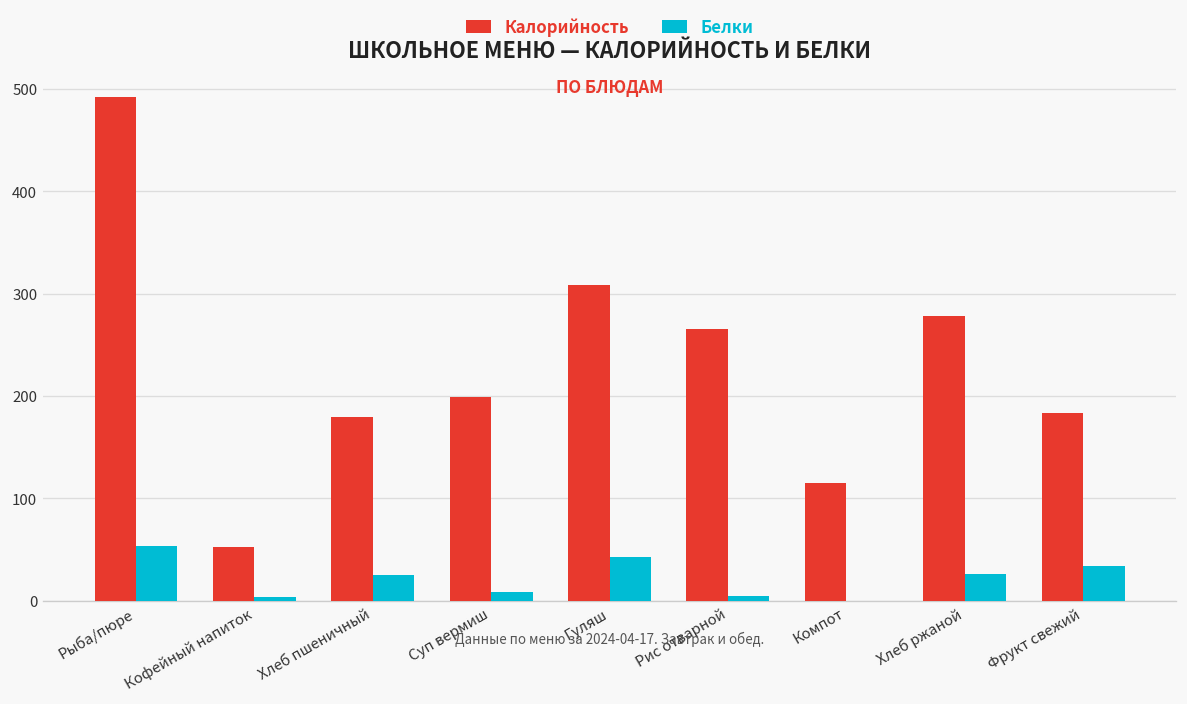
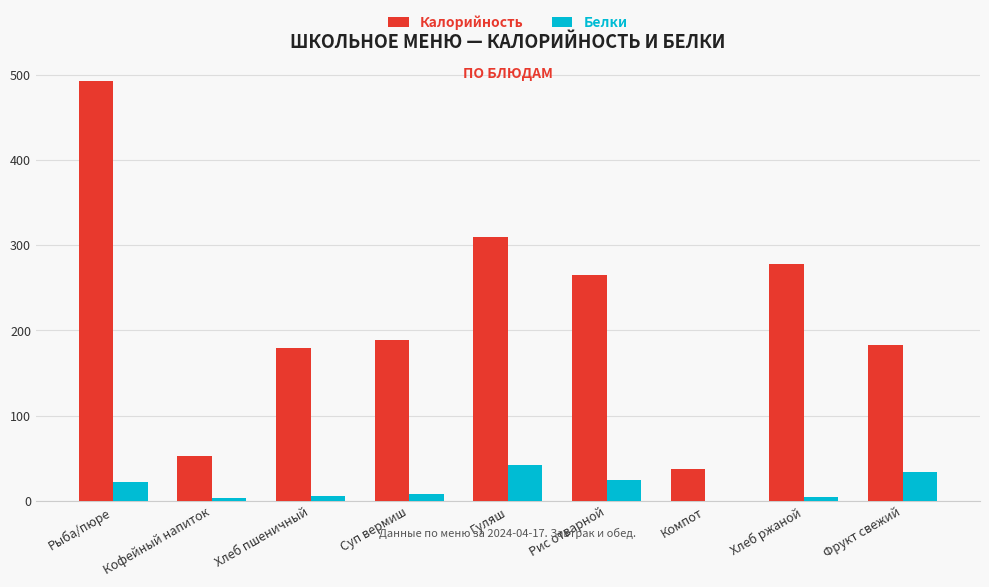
Белки, Рыба/пюре: 50 -> 20
Белки, Хлеб пшеничный: 30 -> 10
Калорийность, Суп вермиш: 200 -> 190
Белки, Рис отварной: 0 -> 20
Калорийность, Компот: 110 -> 40
Белки, Хлеб ржаной: 30 -> 0
